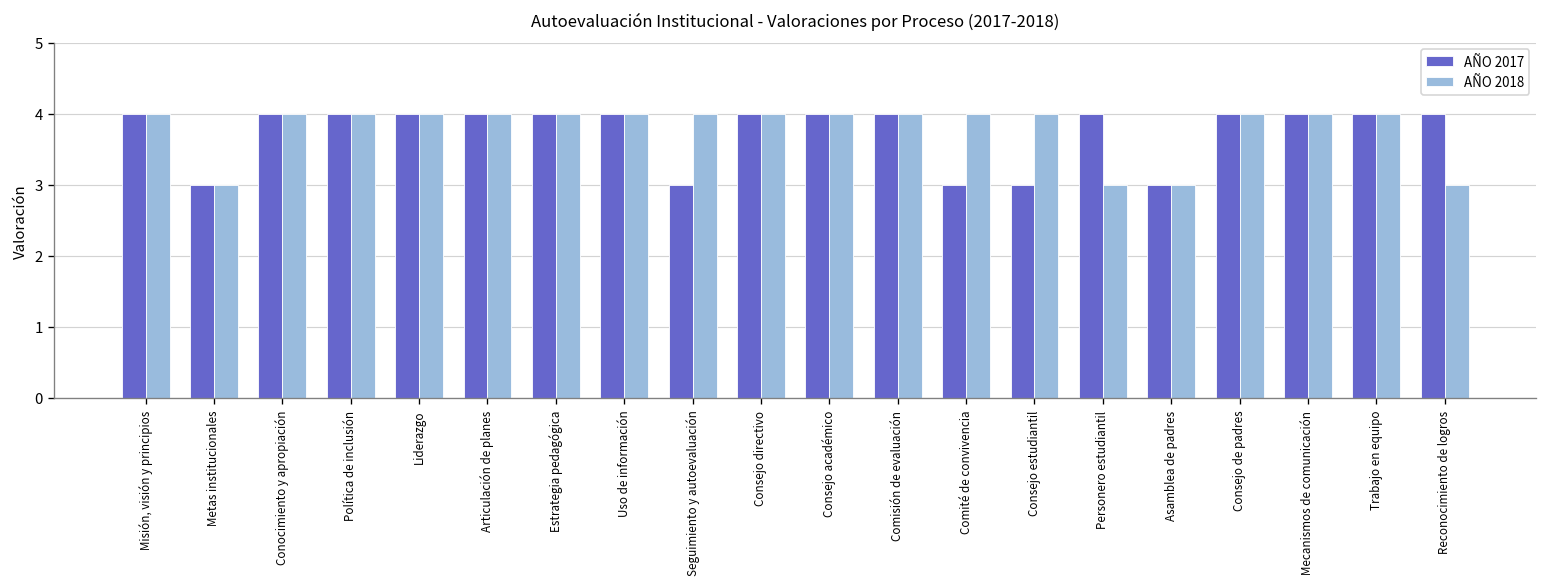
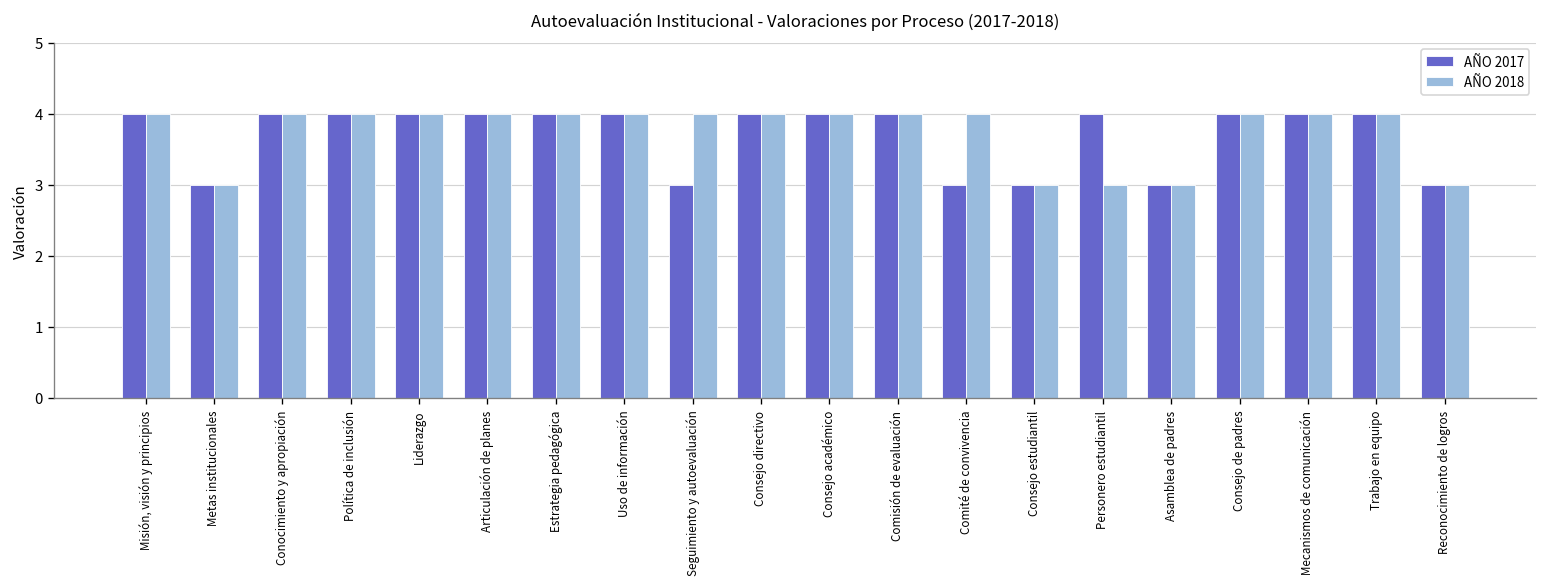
AÑO 2018, Consejo estudiantil: 4 -> 3
AÑO 2017, Reconocimiento de logros: 4 -> 3
